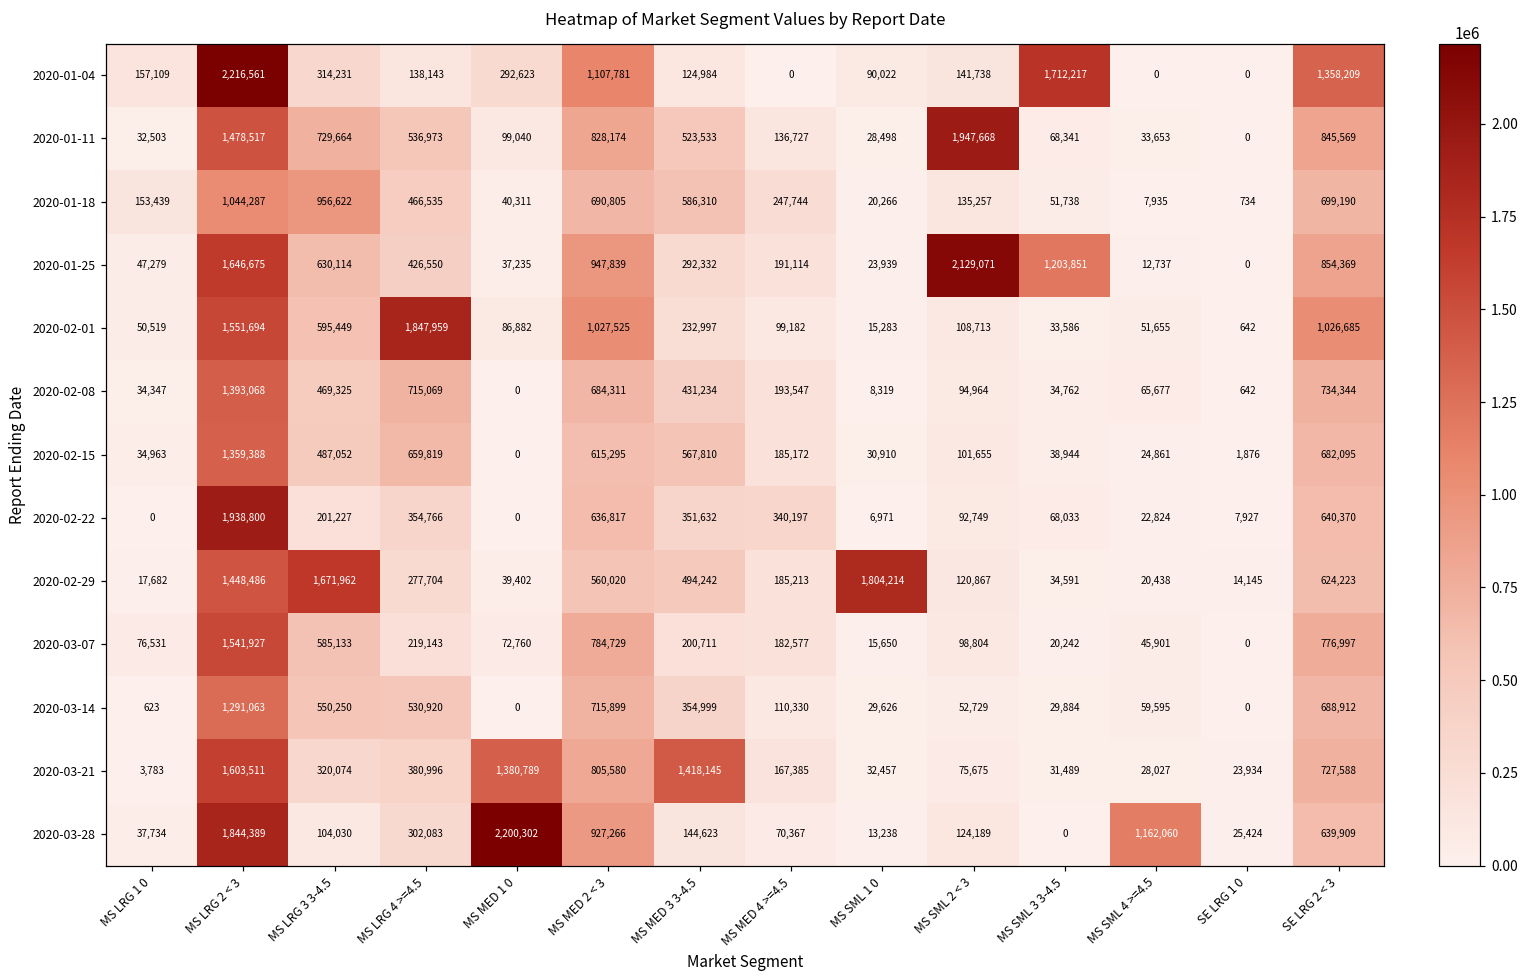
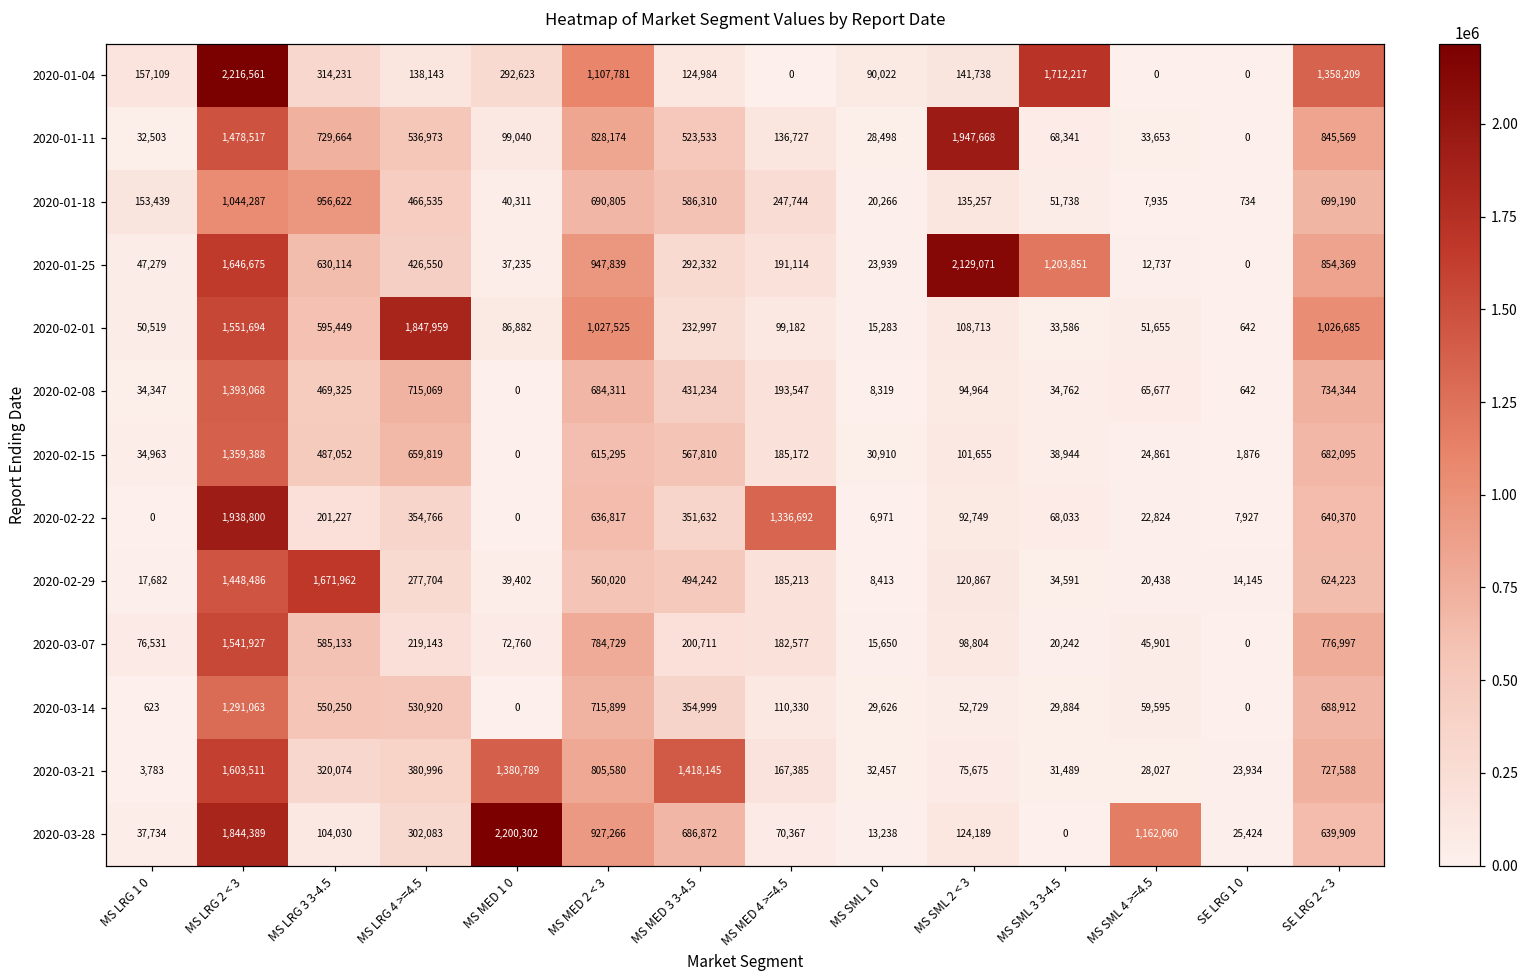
2020-02-22, MS MED 4 >=4.5: 340,197 -> 1,336,692
2020-02-29, MS SML 1 0: 1,804,214 -> 8,413
2020-03-28, MS MED 3 3-4.5: 144,623 -> 686,872
